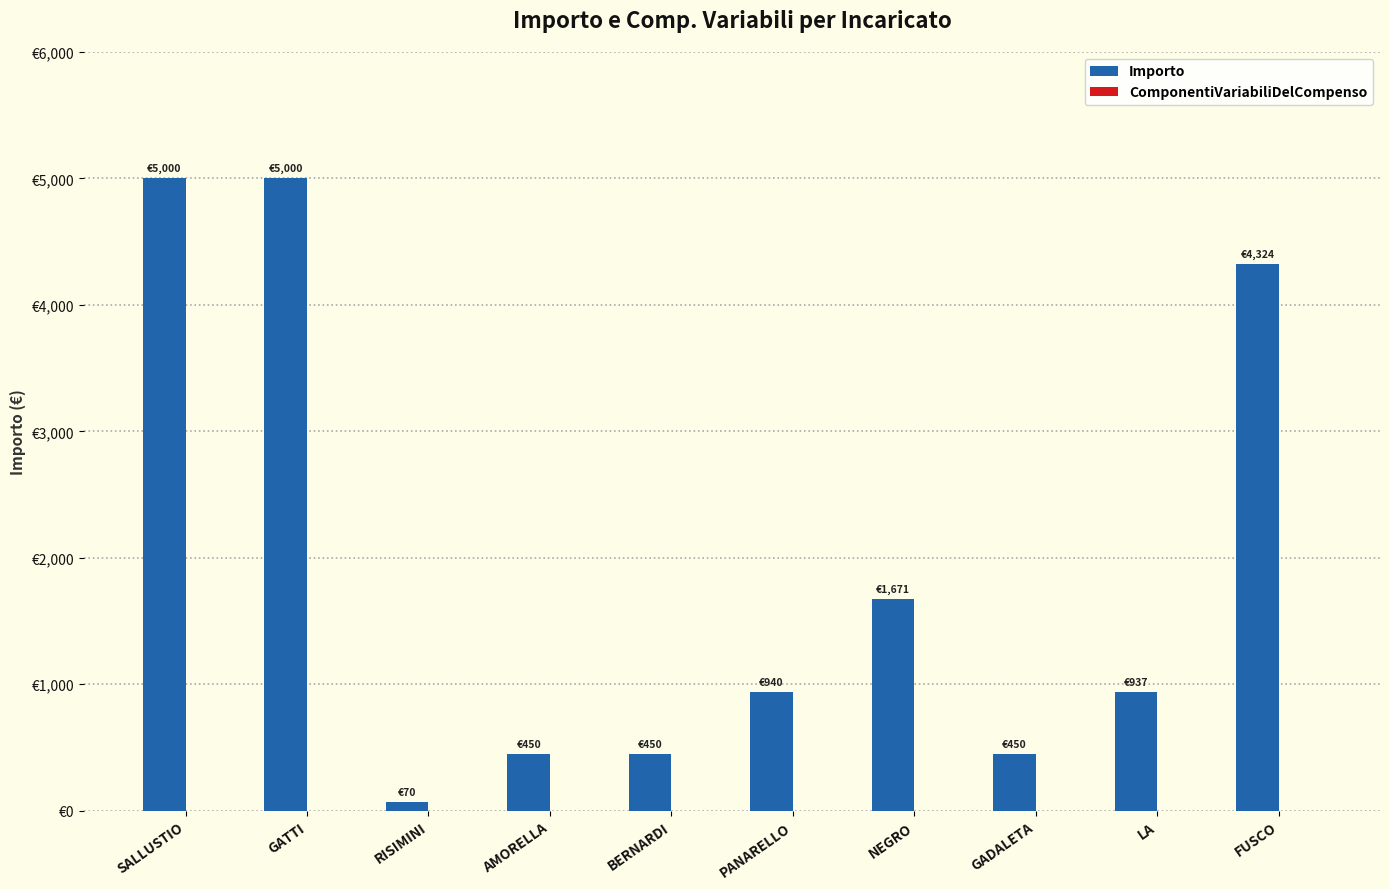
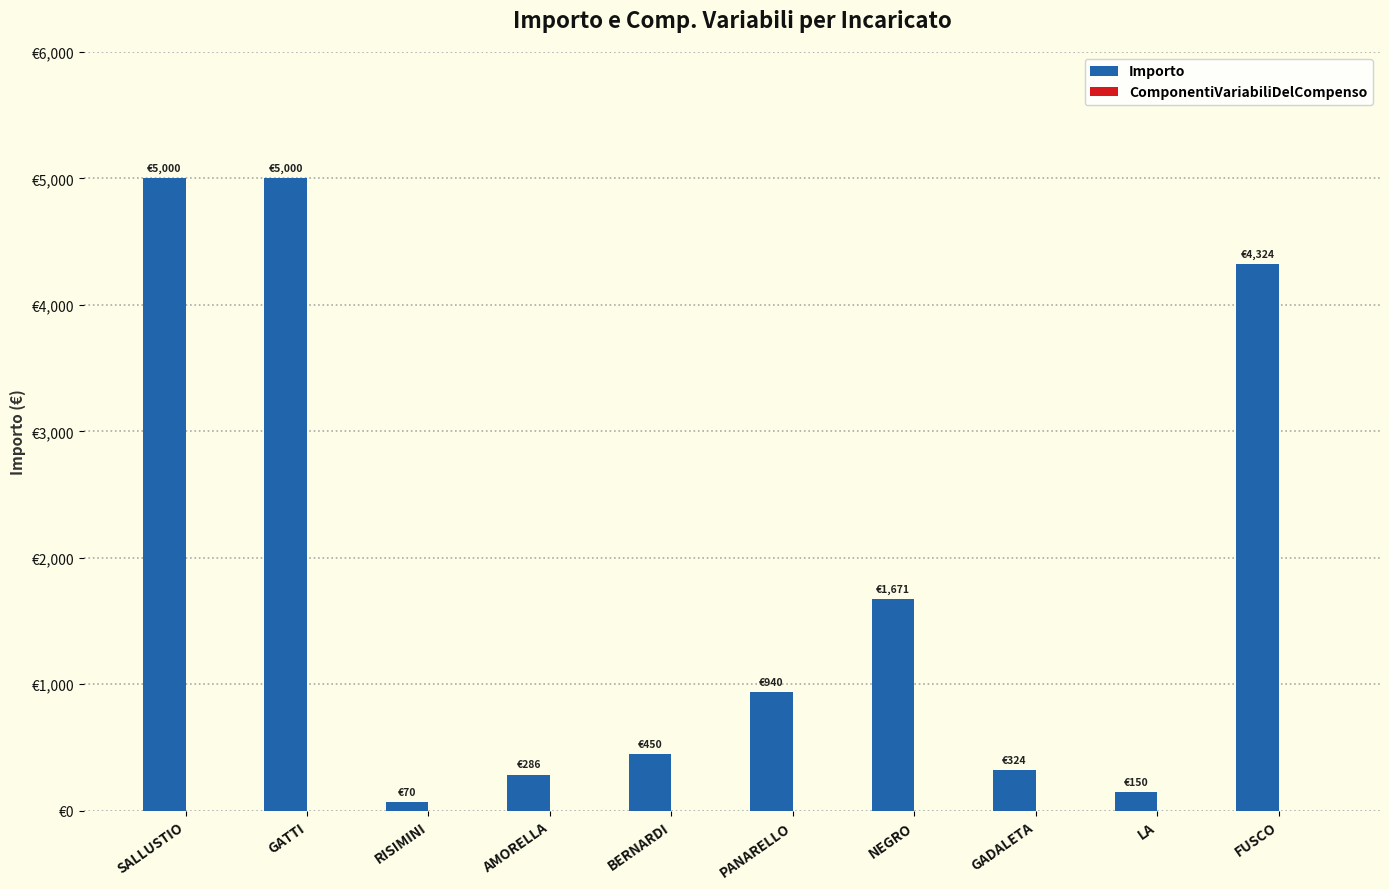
Importo, AMORELLA: €450 -> €286
Importo, GADALETA: €450 -> €324
Importo, LA: €937 -> €150
